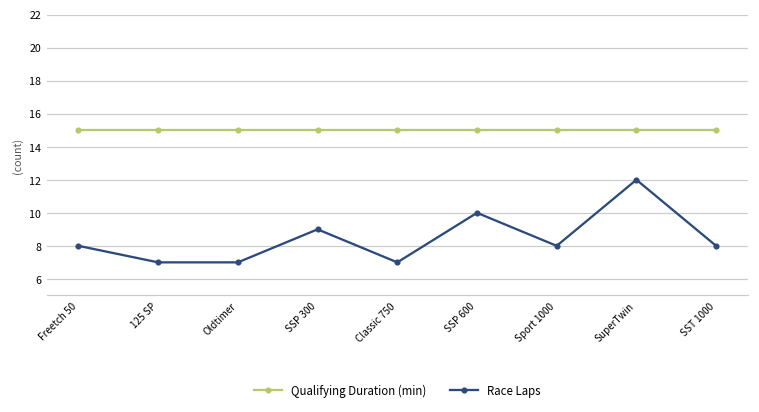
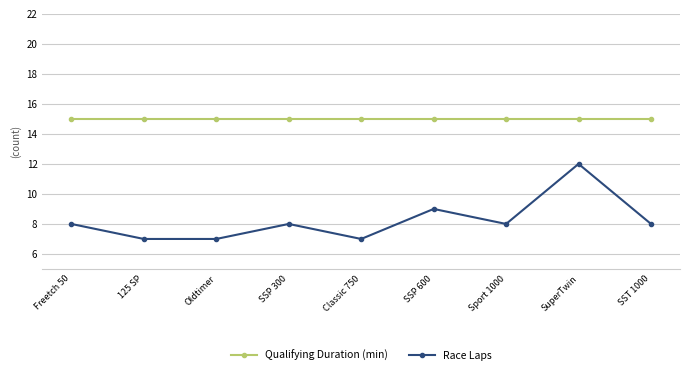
Race Laps, SSP 300: 9 -> 8
Race Laps, SSP 600: 10 -> 9
